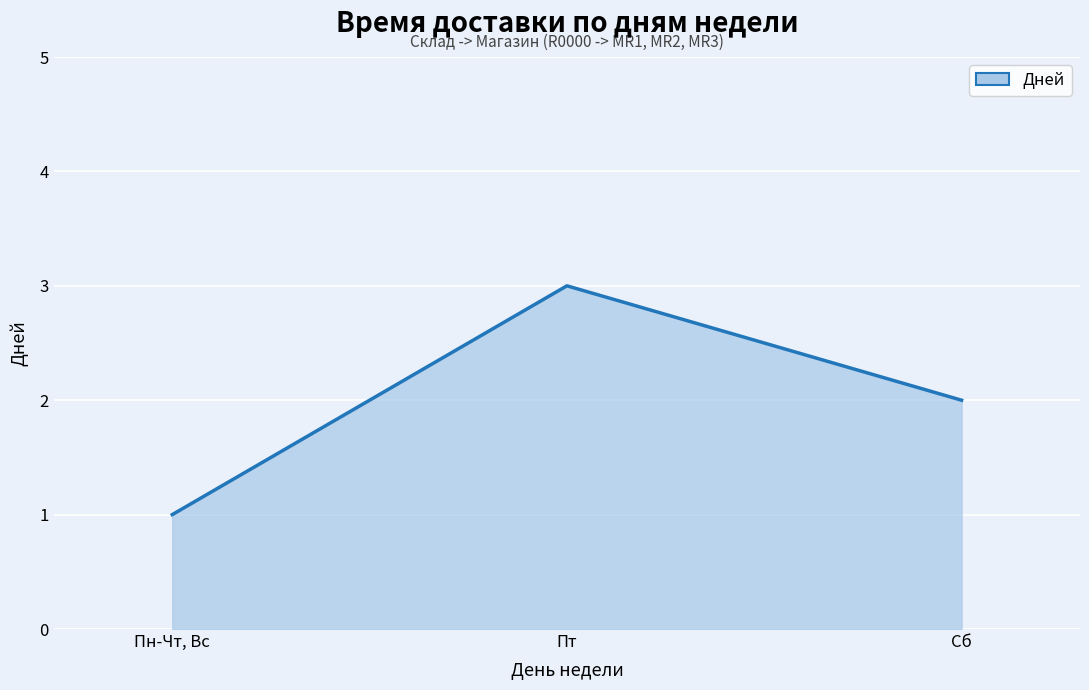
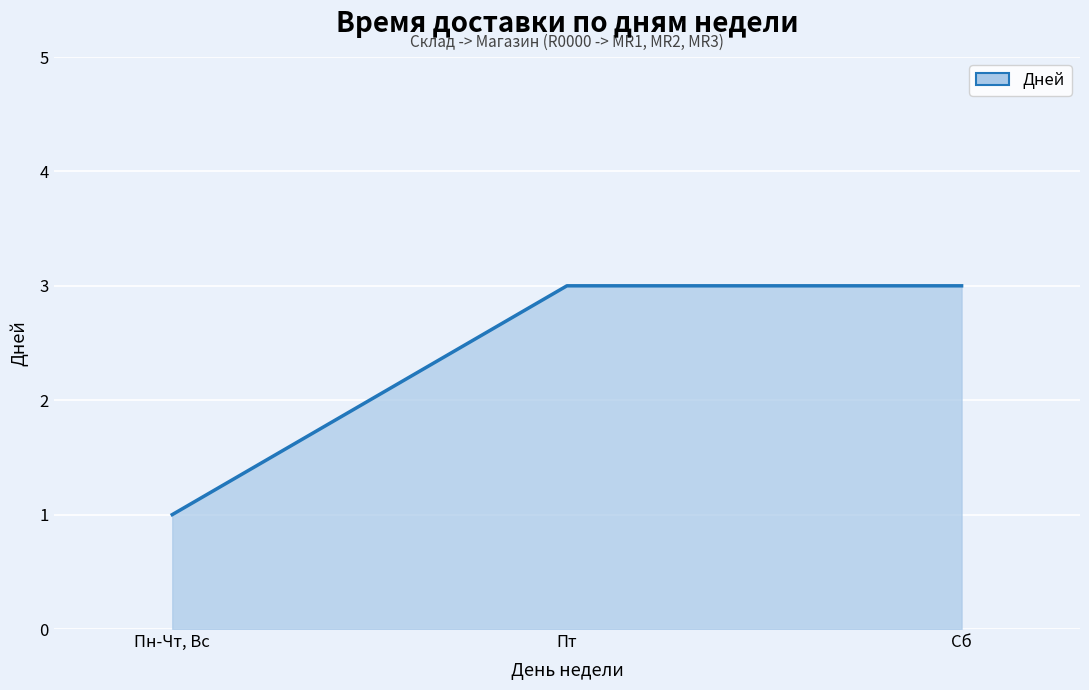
Сб: 2 -> 3
